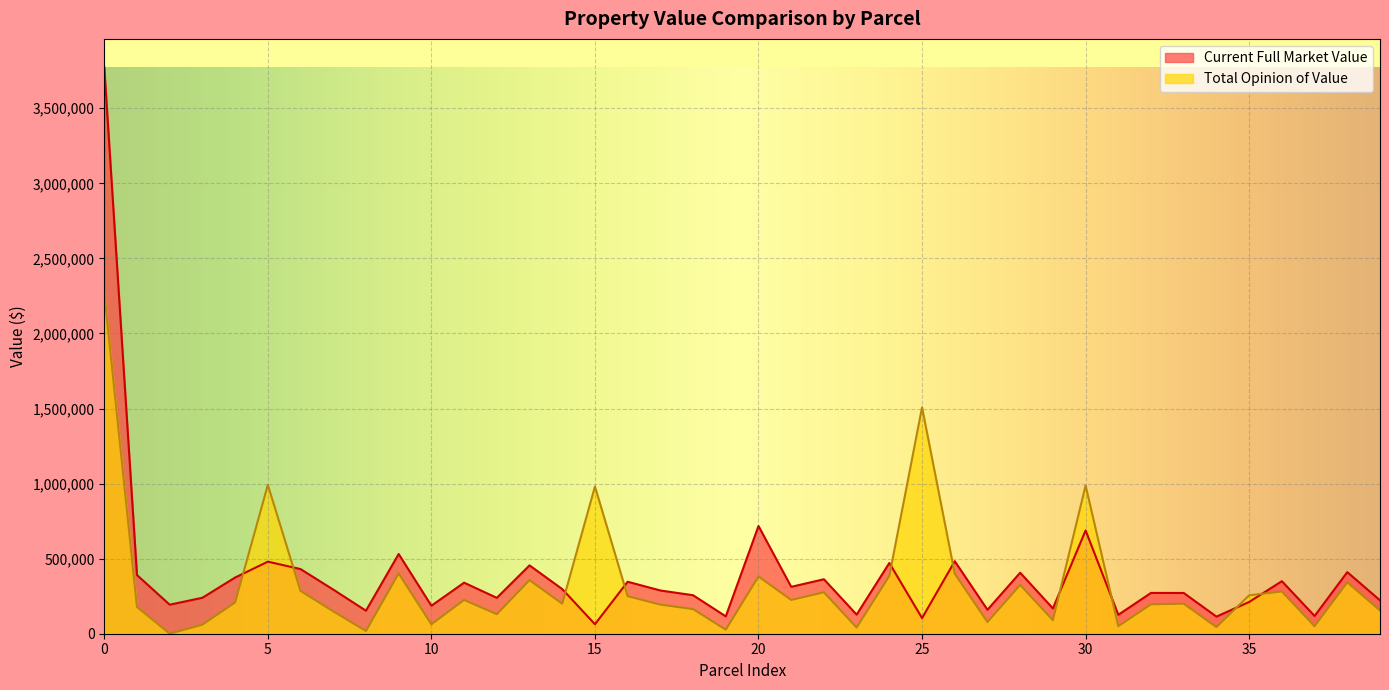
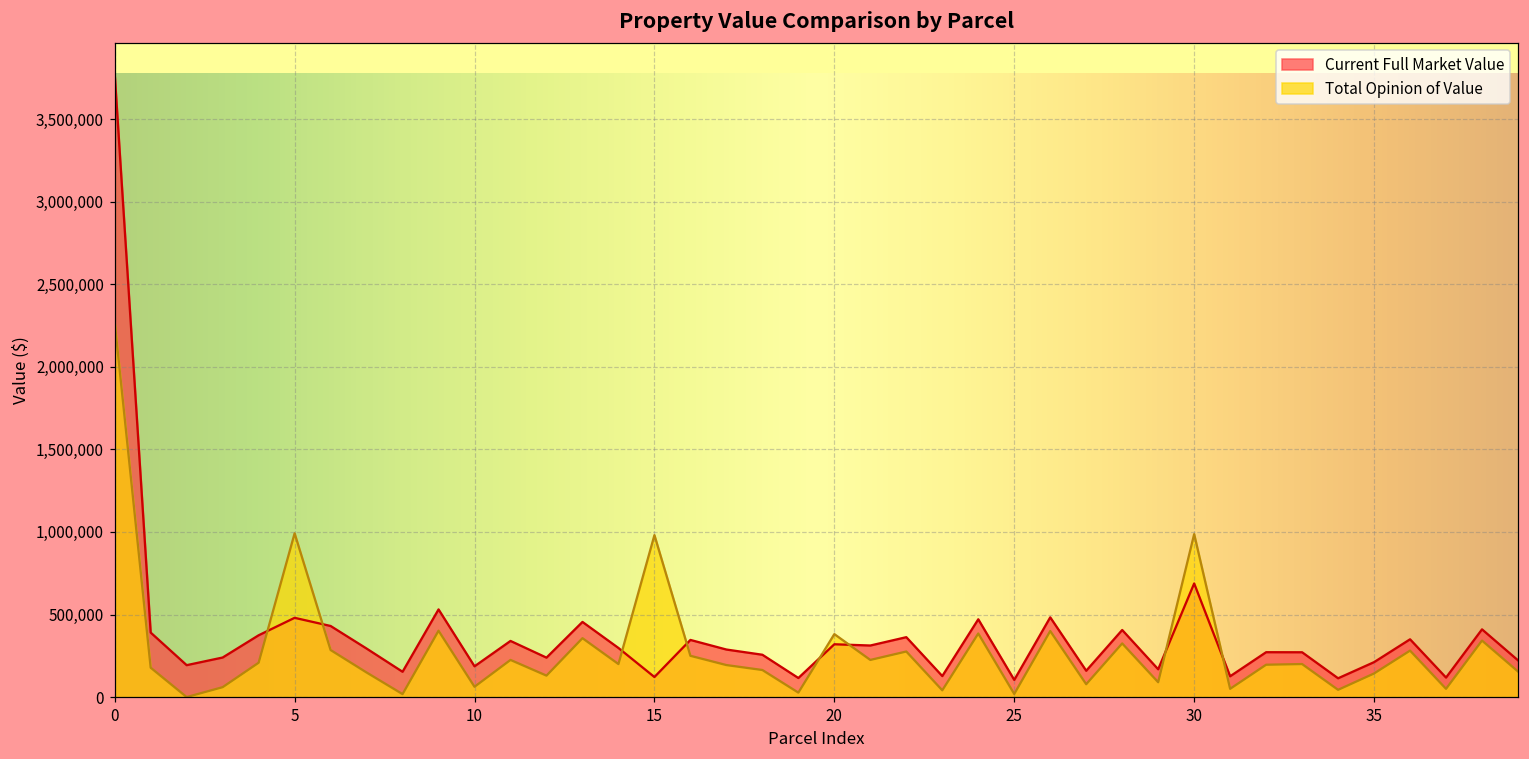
Current Full Market Value, 15: 60,000 -> 120,000
Current Full Market Value, 20: 720,000 -> 320,000
Total Opinion of Value, 25: 1,510,000 -> 20,000
Total Opinion of Value, 35: 260,000 -> 140,000
